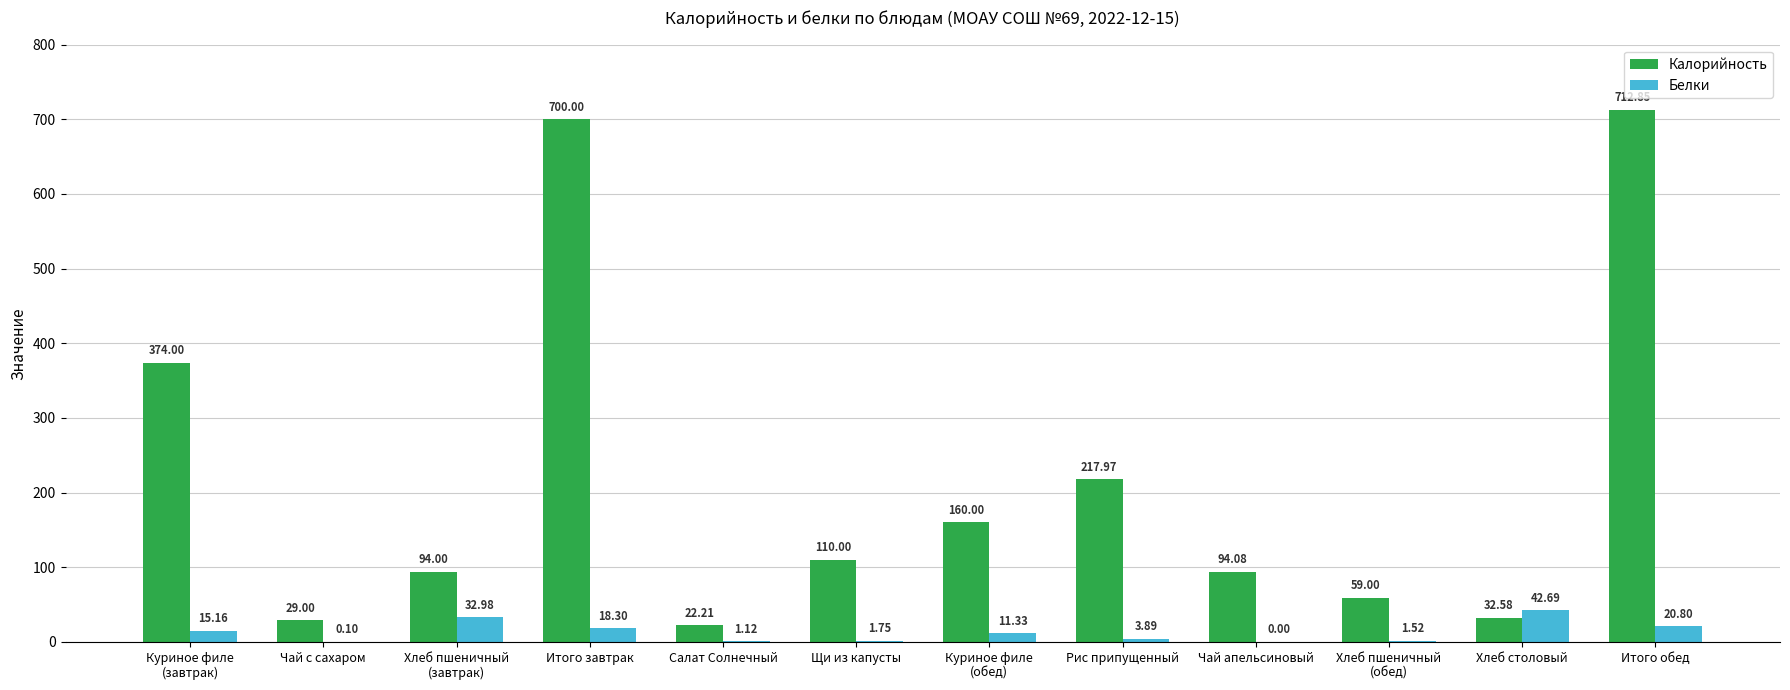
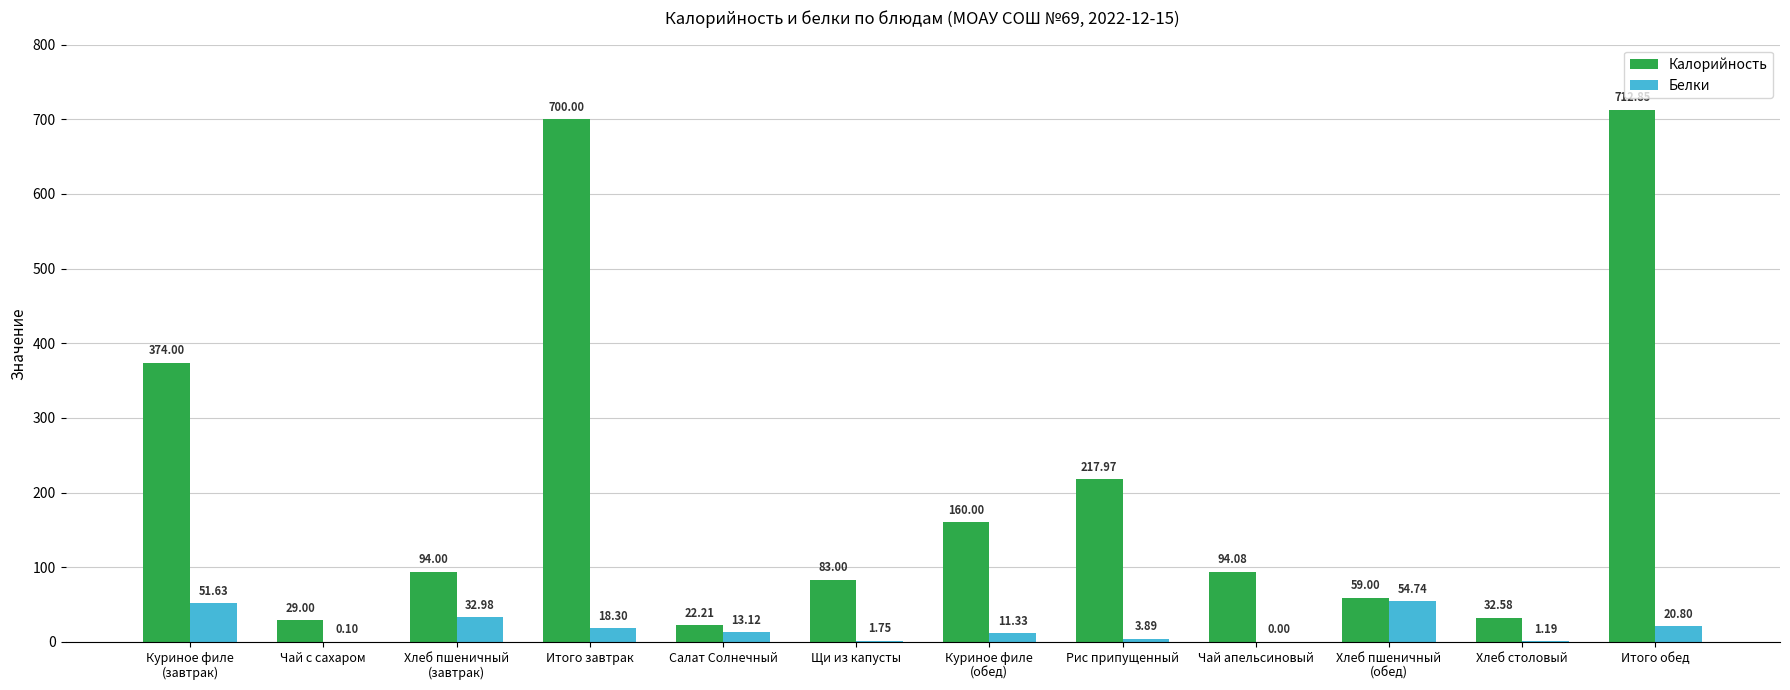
Белки, Куриное филе (завтрак): 15.16 -> 51.63
Белки, Салат Солнечный: 1.12 -> 13.12
Калорийность, Щи из капусты: 110.00 -> 83.00
Белки, Хлеб пшеничный (обед): 1.52 -> 54.74
Белки, Хлеб столовый: 42.69 -> 1.19
